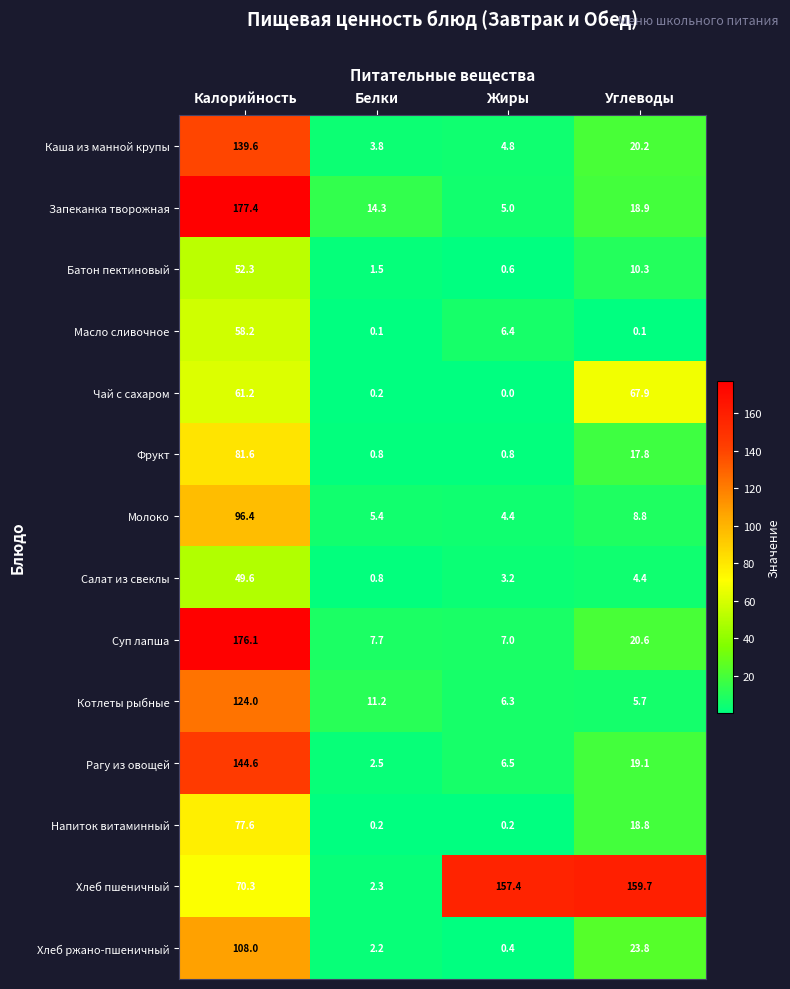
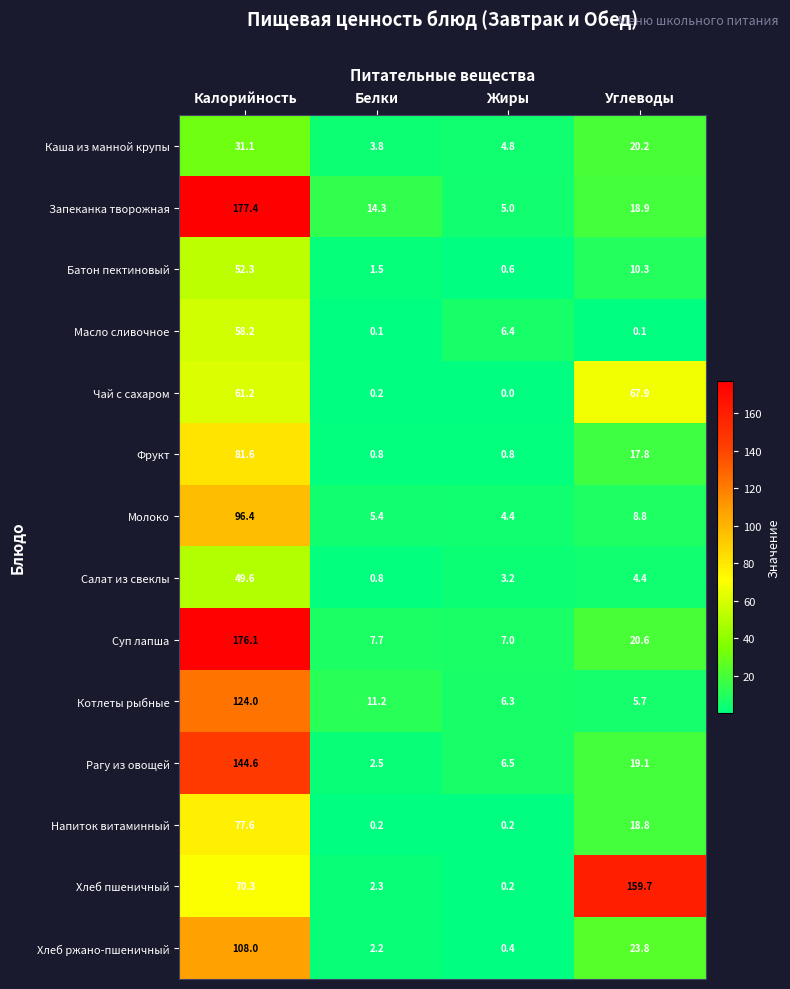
Каша из манной крупы, Калорийность: 139.6 -> 31.1
Хлеб пшеничный, Жиры: 157.4 -> 0.2
